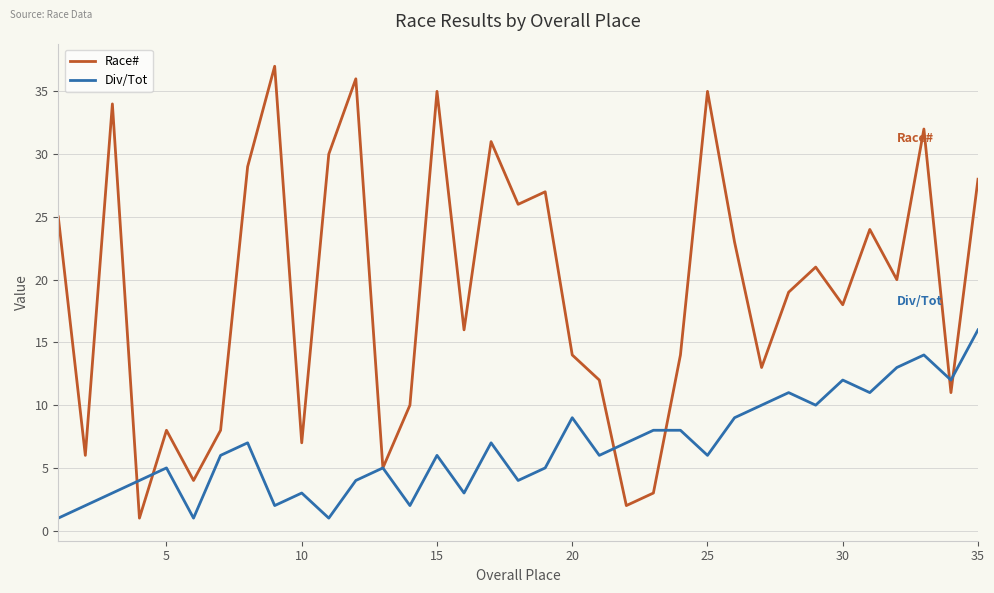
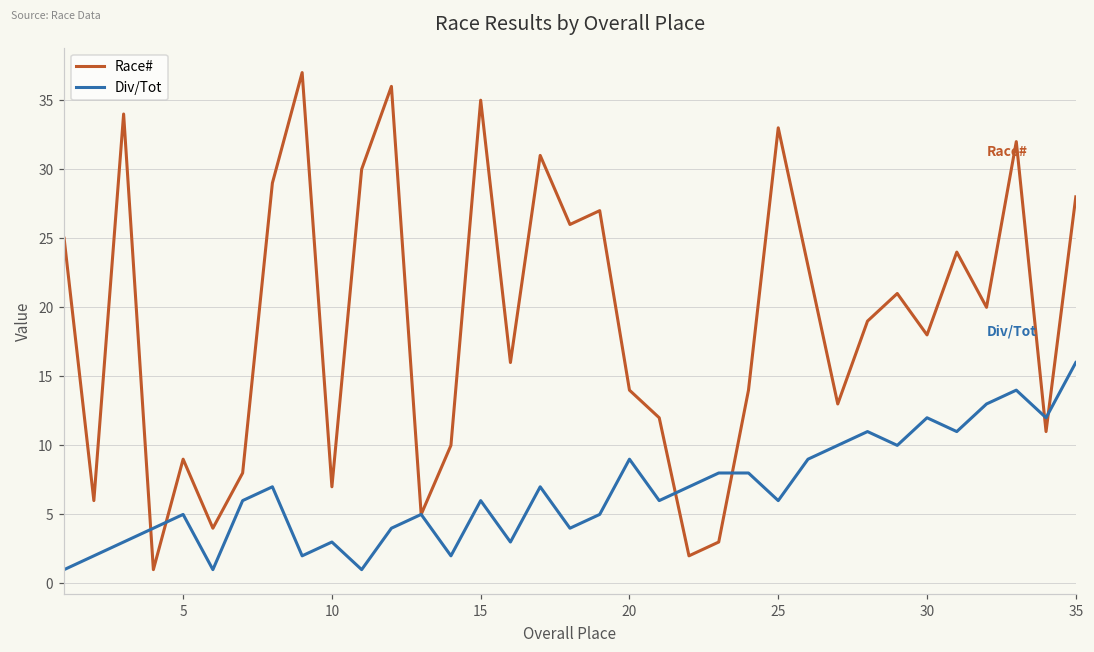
Race#, 5: 8 -> 9
Race#, 25: 35 -> 33
